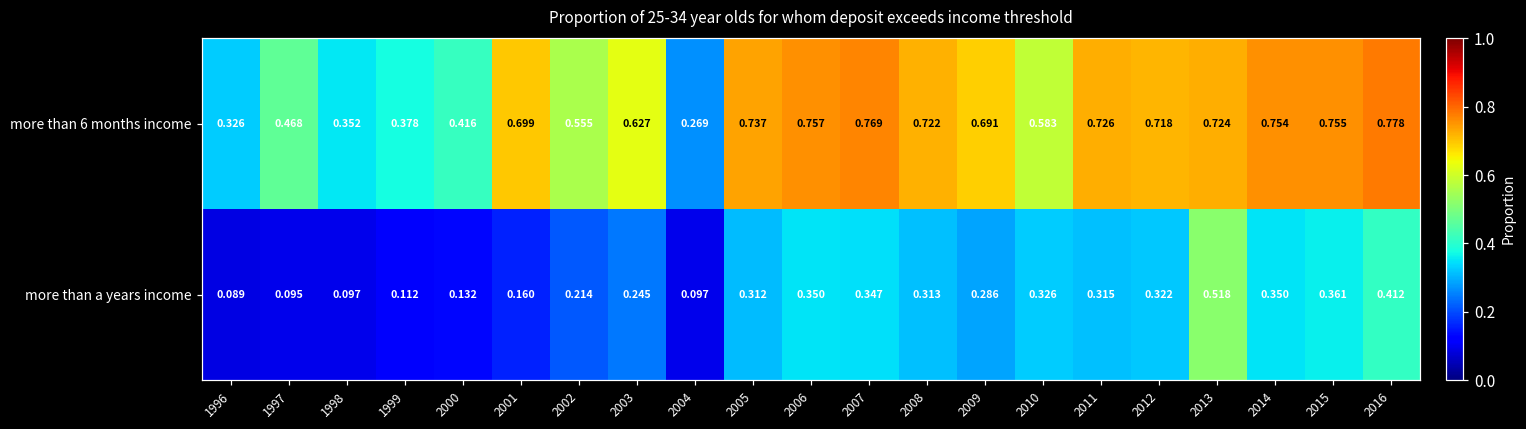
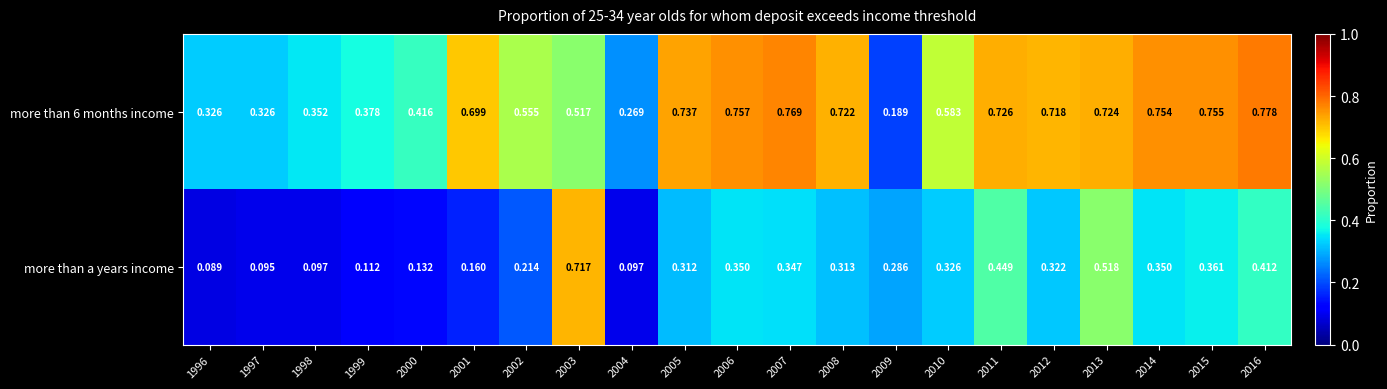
more than 6 months income, 1997: 0.468 -> 0.326
more than 6 months income, 2003: 0.627 -> 0.517
more than 6 months income, 2009: 0.691 -> 0.189
more than a years income, 2003: 0.245 -> 0.717
more than a years income, 2011: 0.315 -> 0.449
